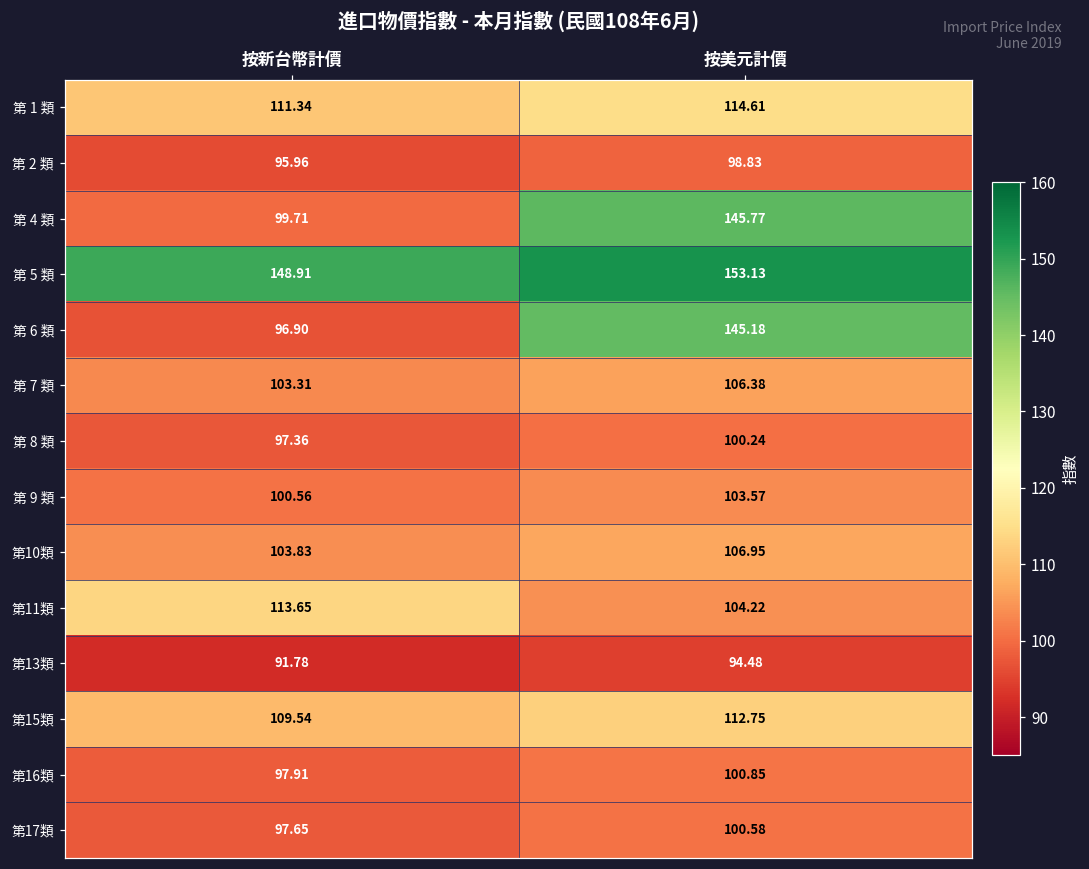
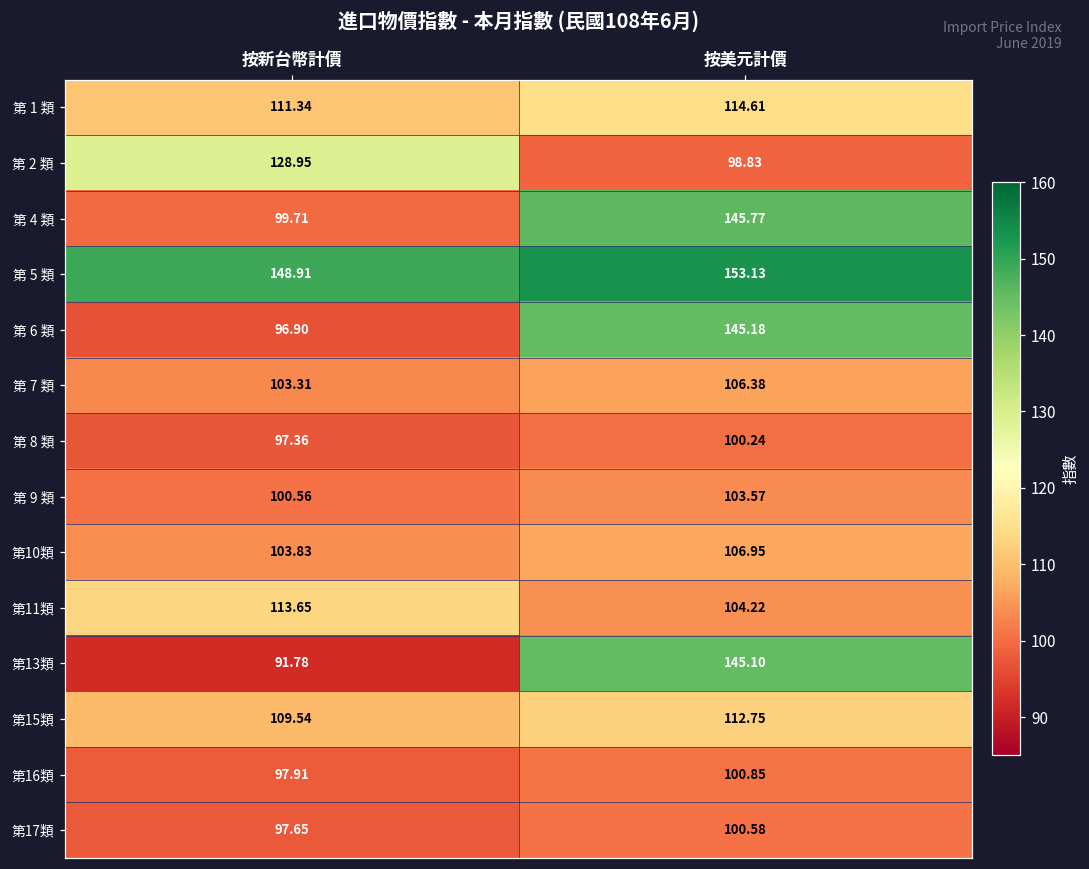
第 2 類, 按新台幣計價: 95.96 -> 128.95
第13類, 按美元計價: 94.48 -> 145.10
